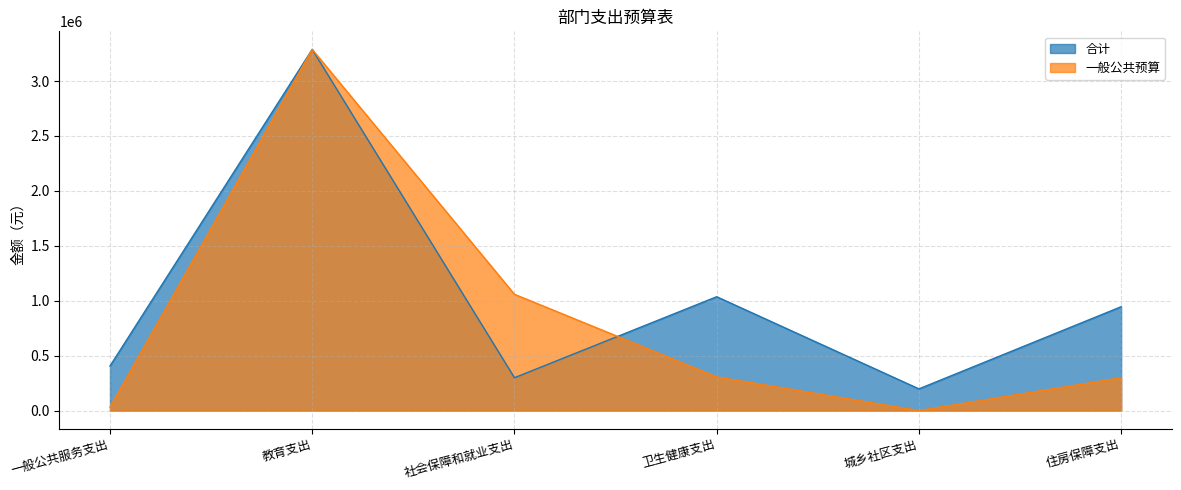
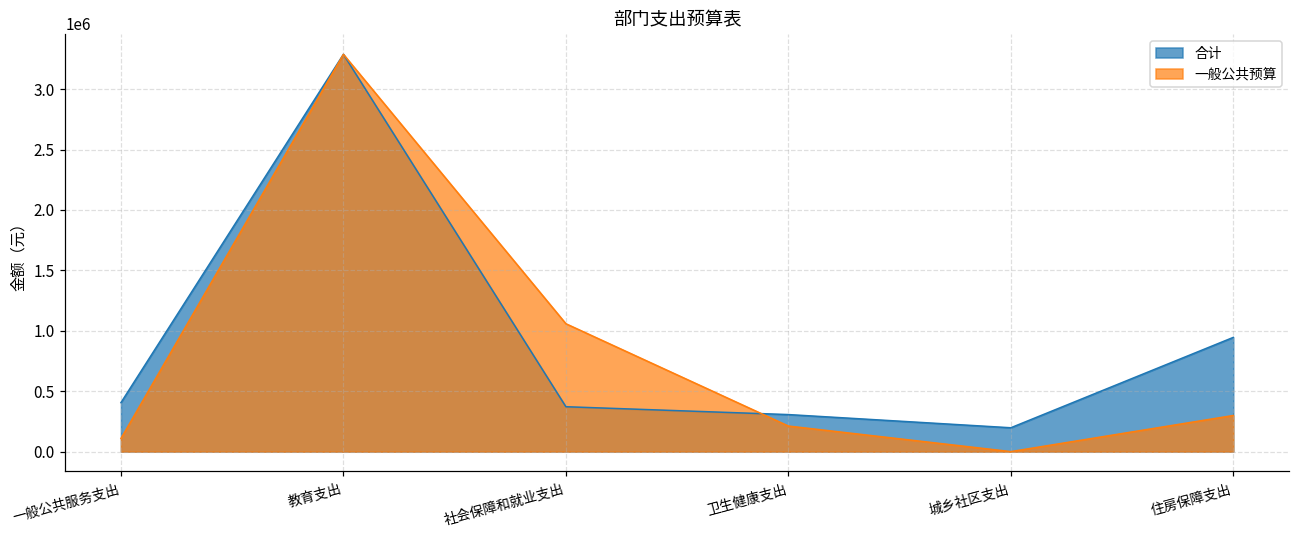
一般公共预算, 一般公共服务支出: 30000 -> 110000
合计, 社会保障和就业支出: 300000 -> 370000
合计, 卫生健康支出: 1040000 -> 310000
一般公共预算, 卫生健康支出: 310000 -> 210000
